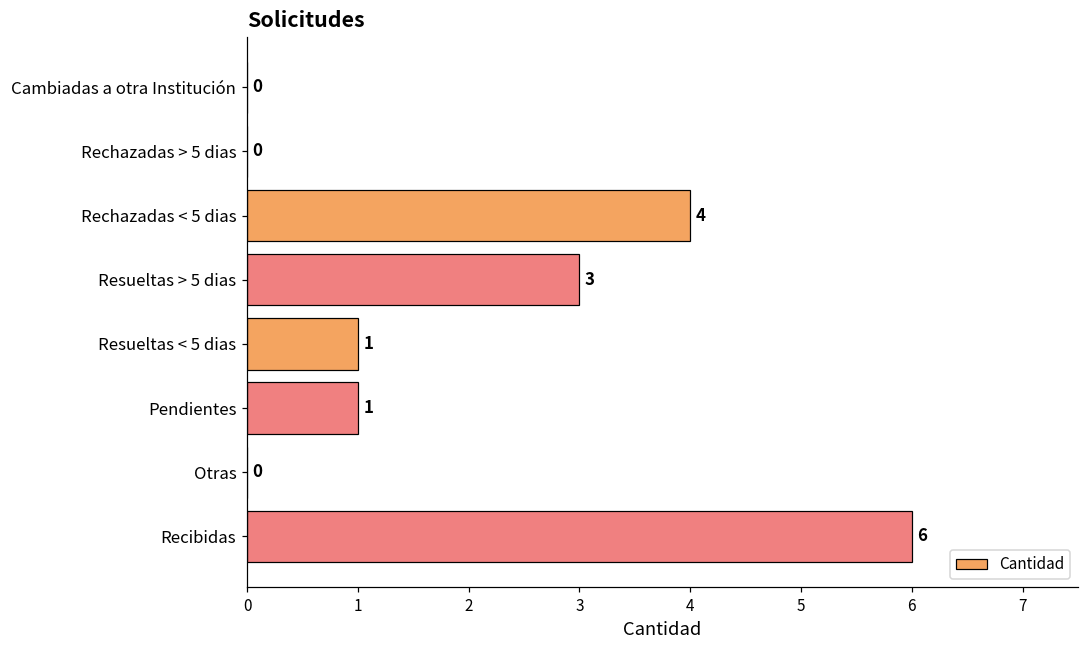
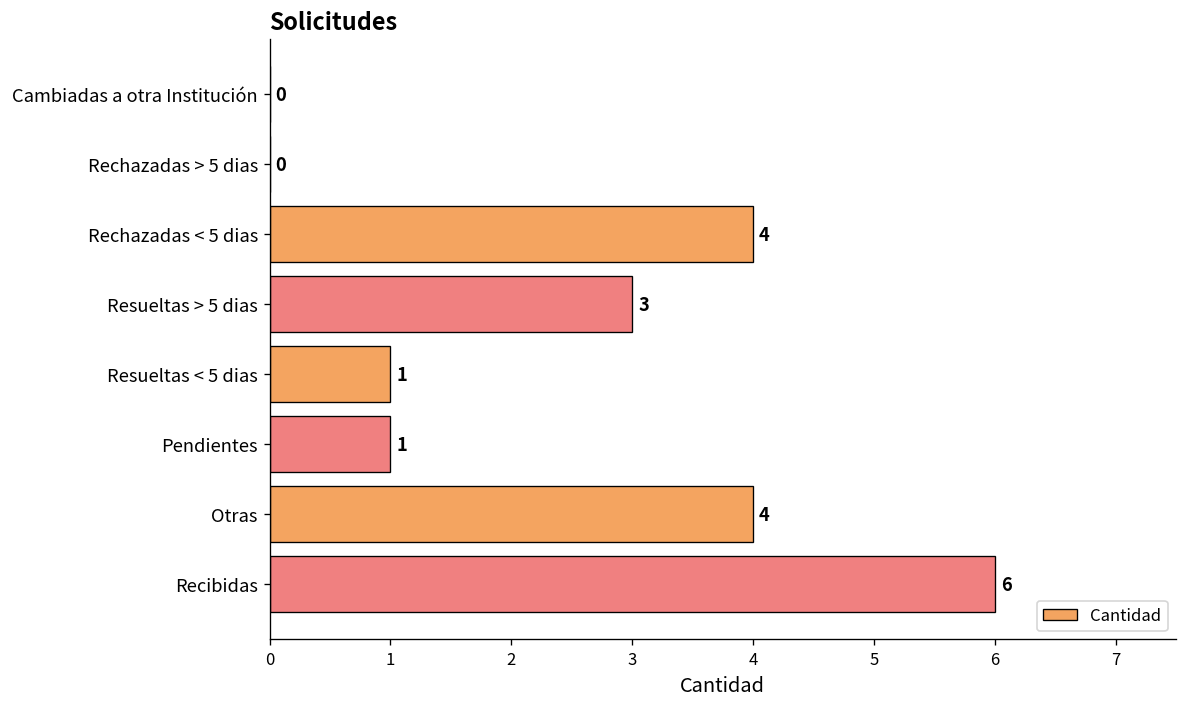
Otras: 0 -> 4
